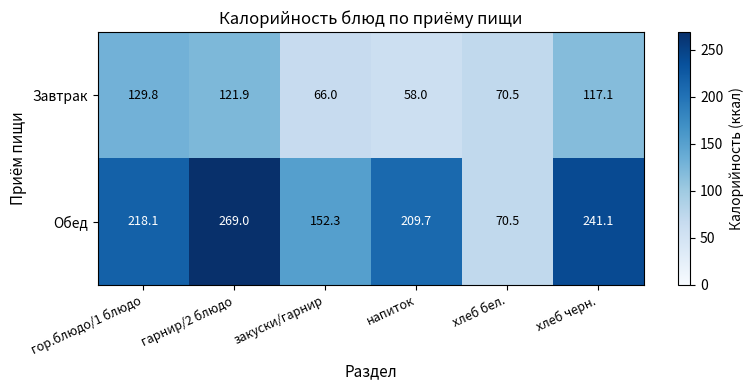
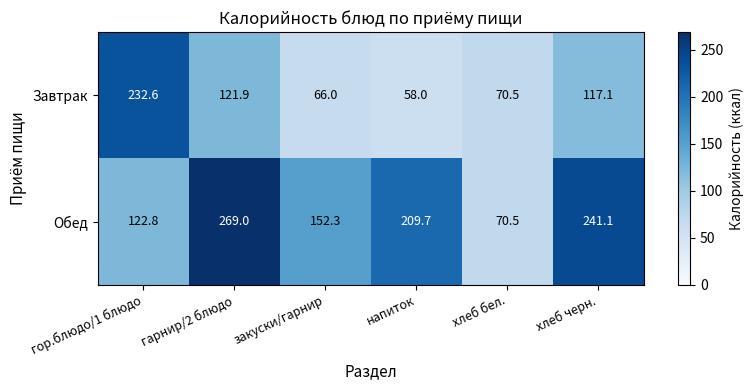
Завтрак, гор.блюдо/1 блюдо: 129.8 -> 232.6
Обед, гор.блюдо/1 блюдо: 218.1 -> 122.8
